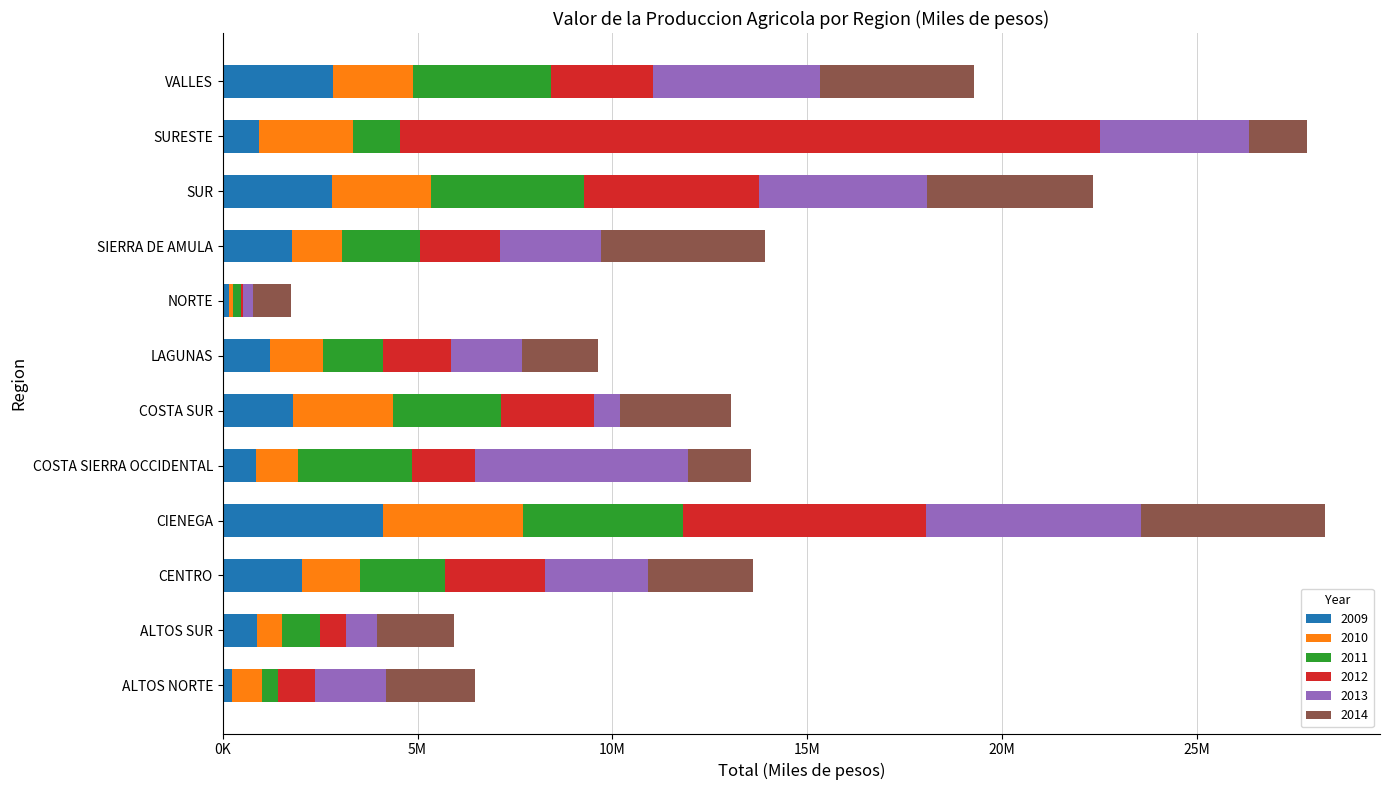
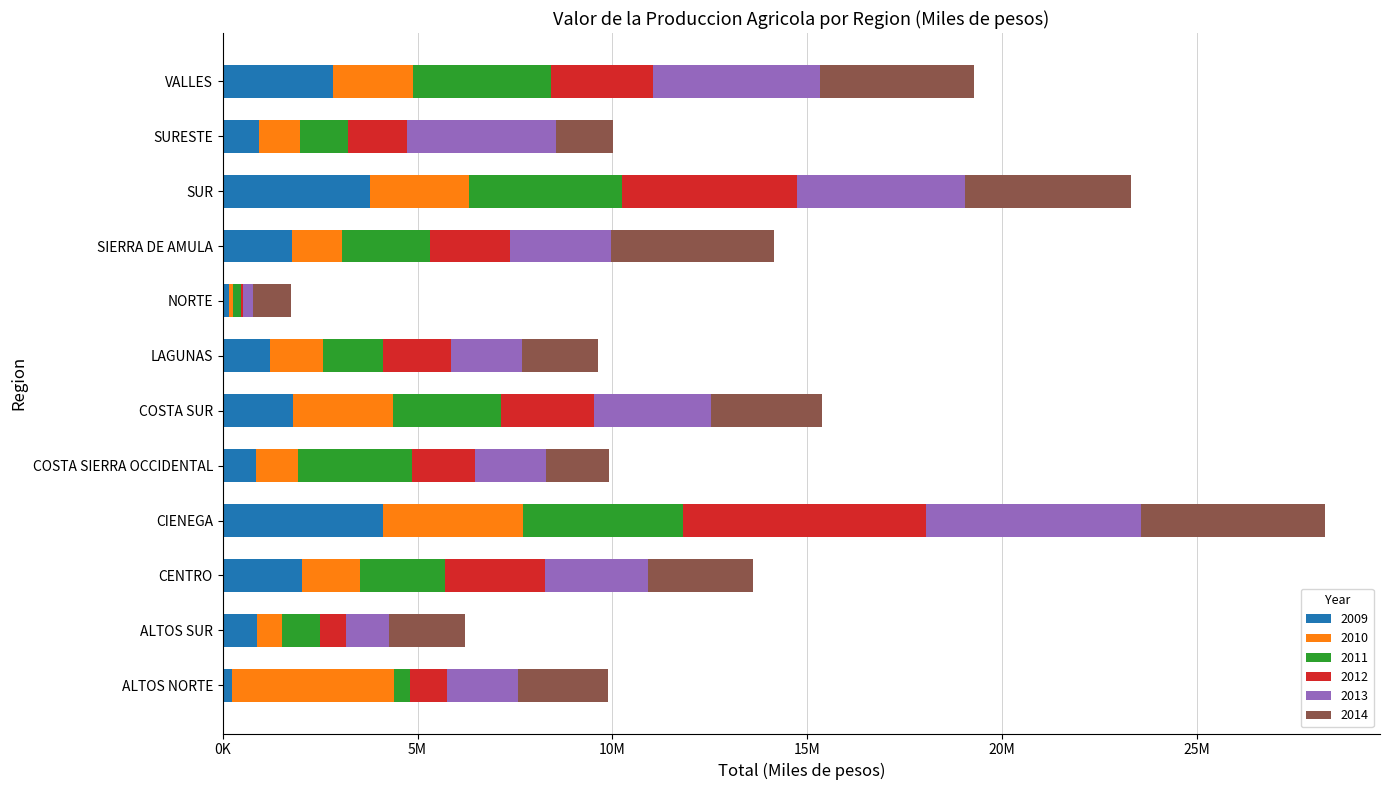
2010, SURESTE: 2400000 -> 1100000
2012, SURESTE: 18000000 -> 1500000
2009, SUR: 2800000 -> 3800000
2011, SIERRA DE AMULA: 2000000 -> 2200000
2013, COSTA SUR: 700000 -> 3000000
2013, COSTA SIERRA OCCIDENTAL: 5500000 -> 1800000
2013, ALTOS SUR: 800000 -> 1100000
2010, ALTOS NORTE: 800000 -> 4200000
